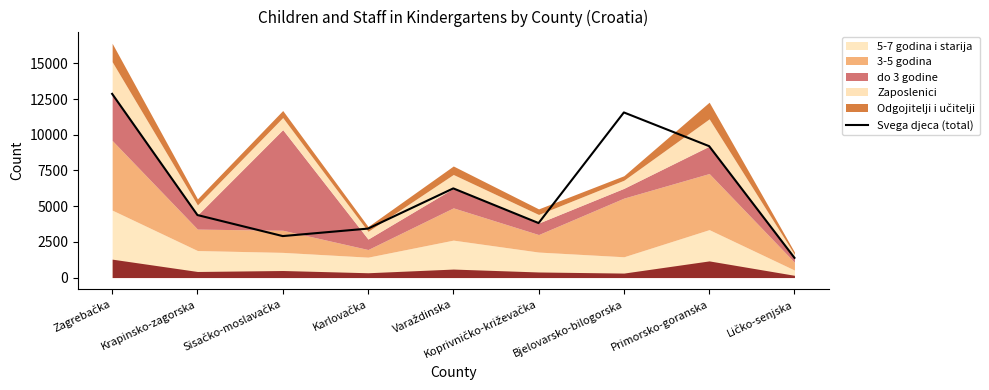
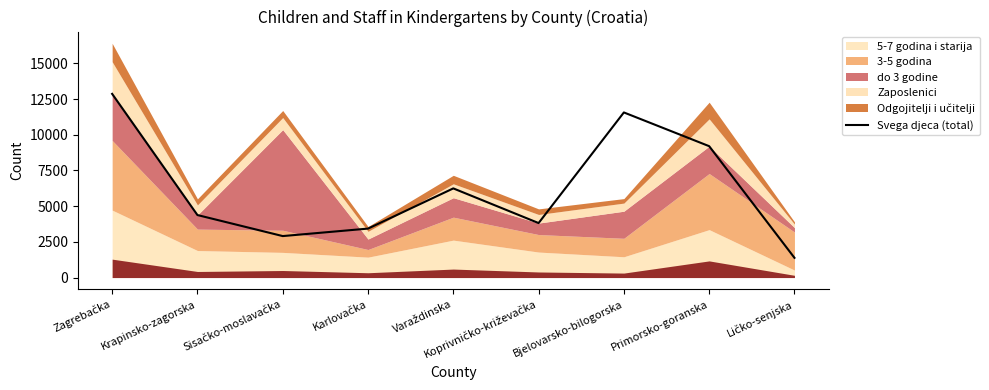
3-5 godina, Varaždinska: 2300 -> 1600
3-5 godina, Bjelovarsko-bilogorska: 4100 -> 1300
do 3 godine, Bjelovarsko-bilogorska: 700 -> 1900
3-5 godina, Ličko-senjska: 500 -> 2700
